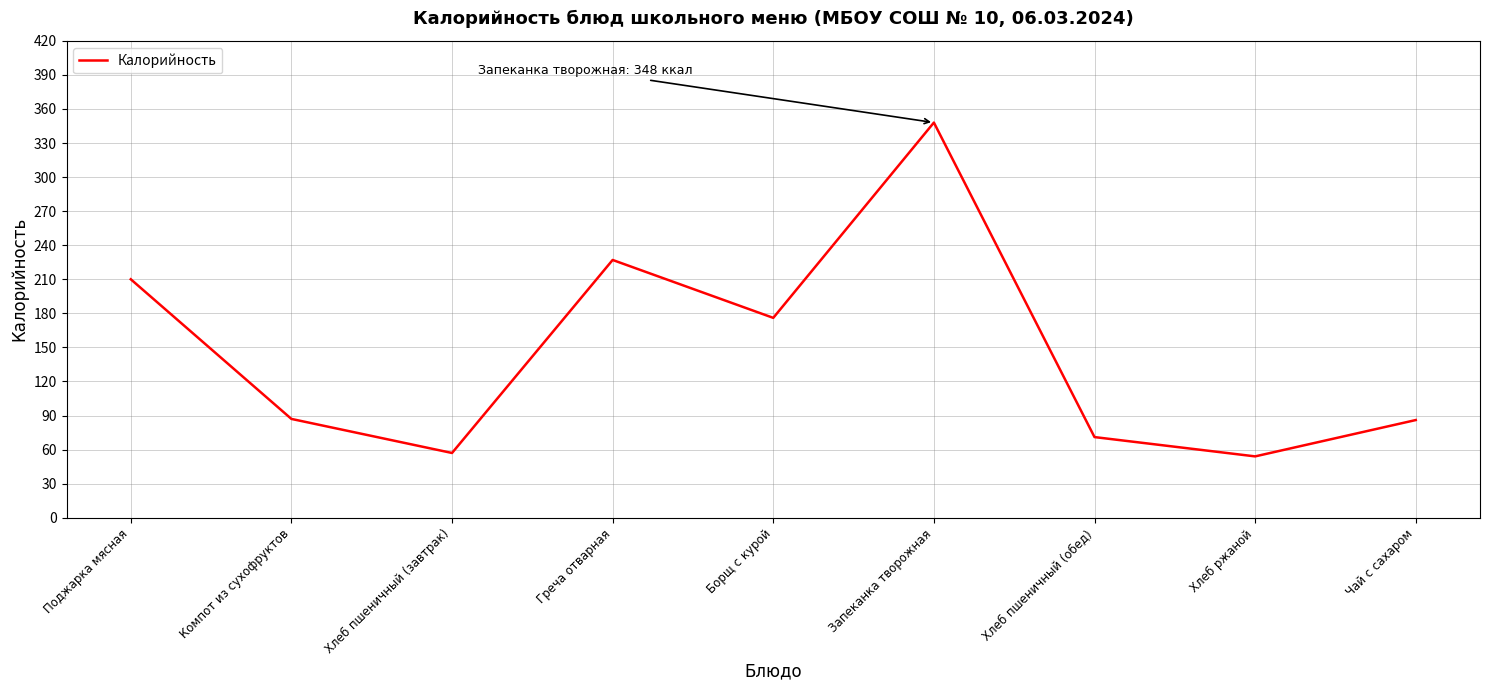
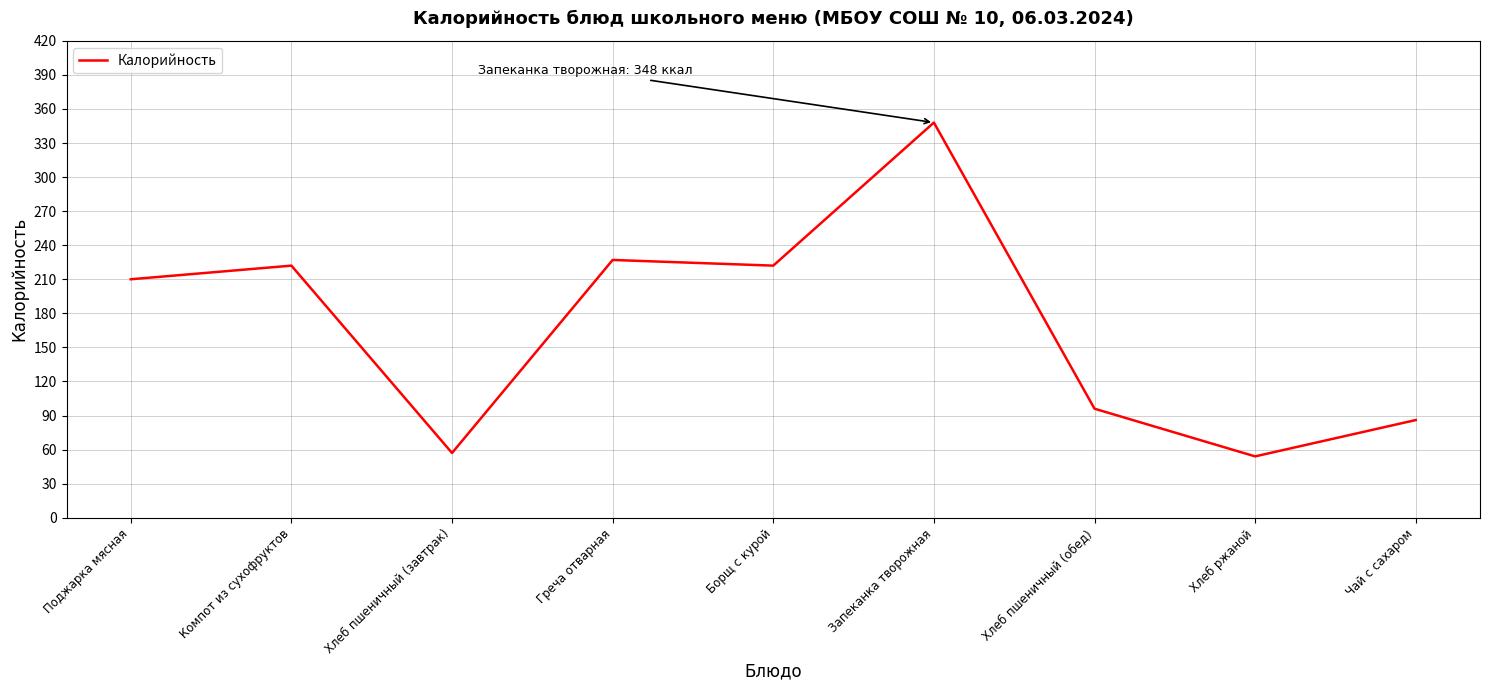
Компот из сухофруктов: 87 -> 222
Борщ с курой: 176 -> 222
Хлеб пшеничный (обед): 71 -> 96
